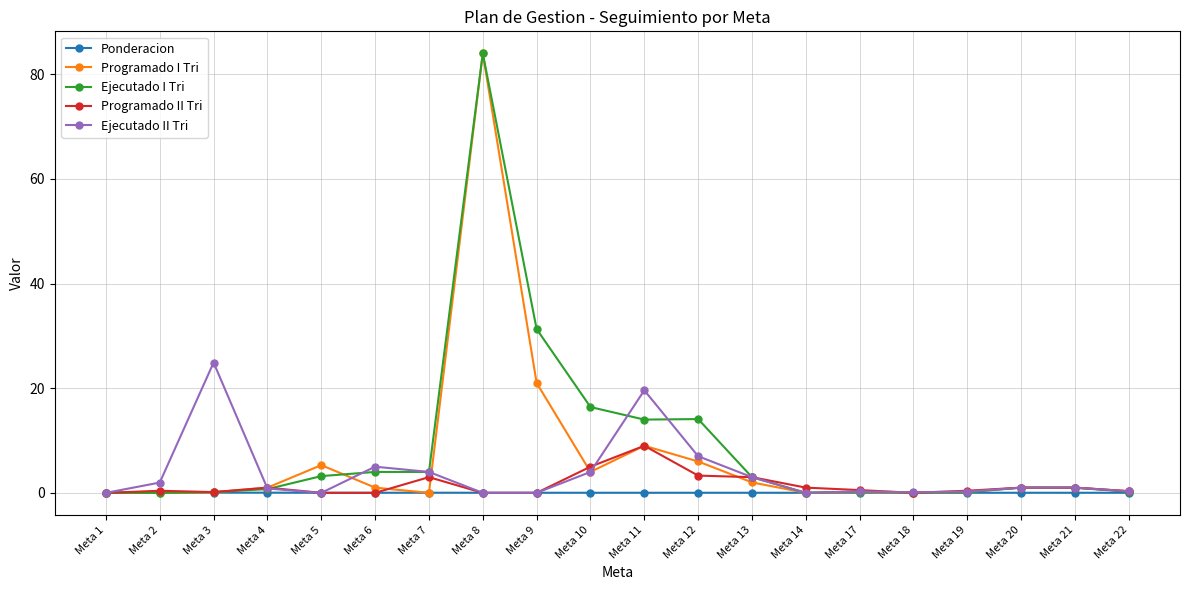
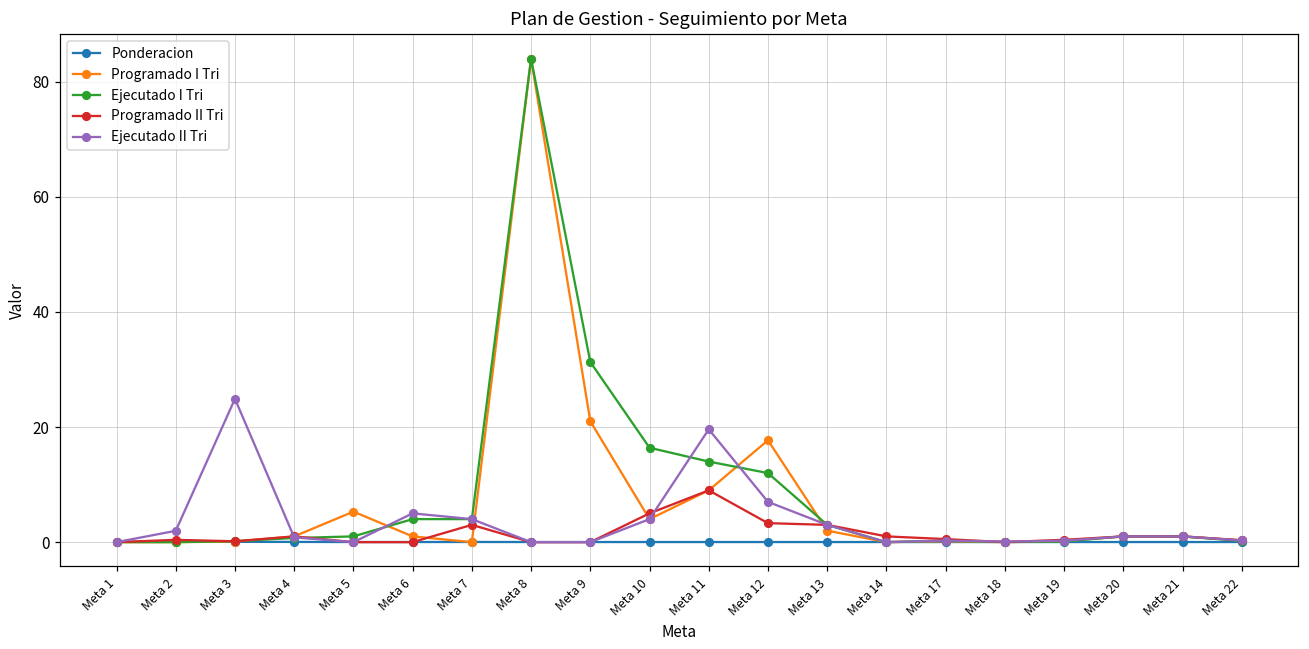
Ejecutado I Tri, Meta 5: 3 -> 1
Programado I Tri, Meta 12: 6 -> 18
Ejecutado I Tri, Meta 12: 14 -> 12
